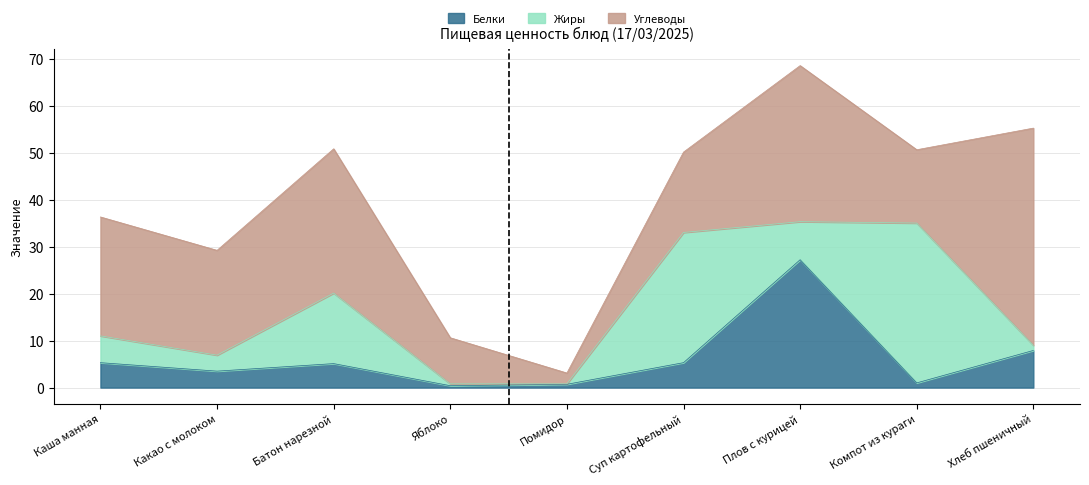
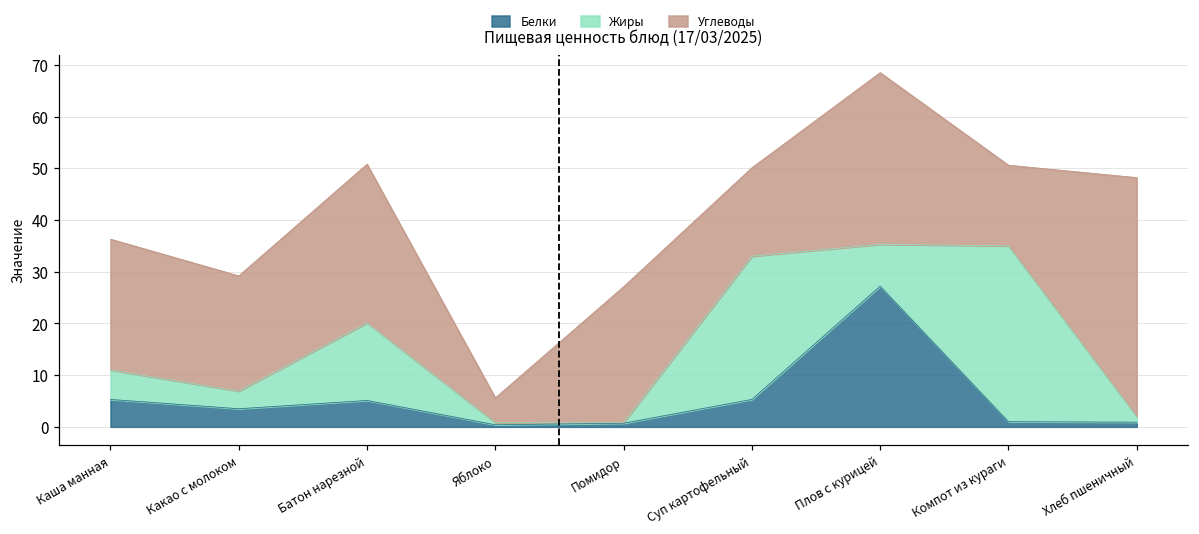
Углеводы, Яблоко: 10 -> 5
Углеводы, Помидор: 2 -> 26
Белки, Хлеб пшеничный: 8 -> 1
